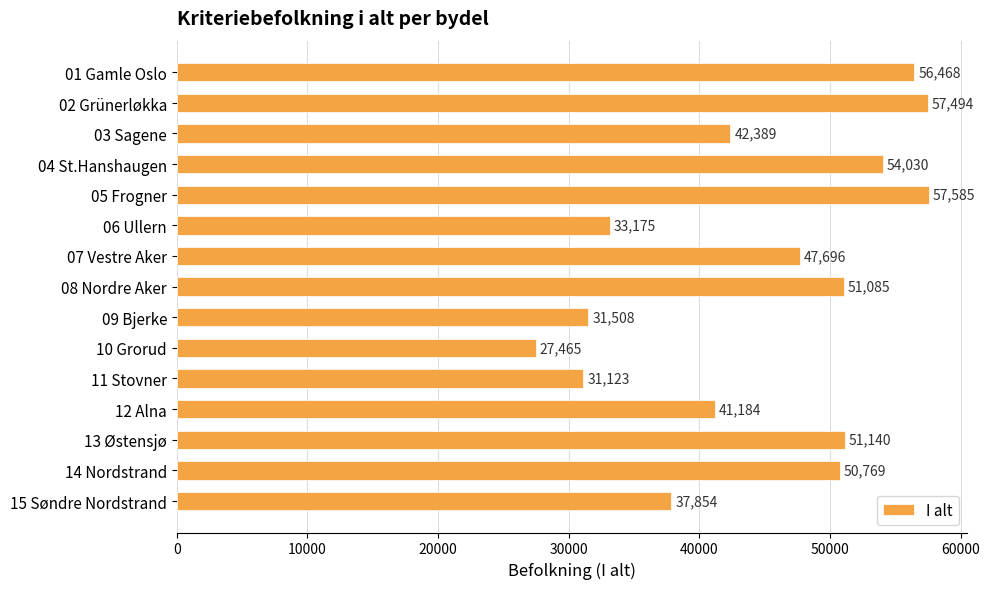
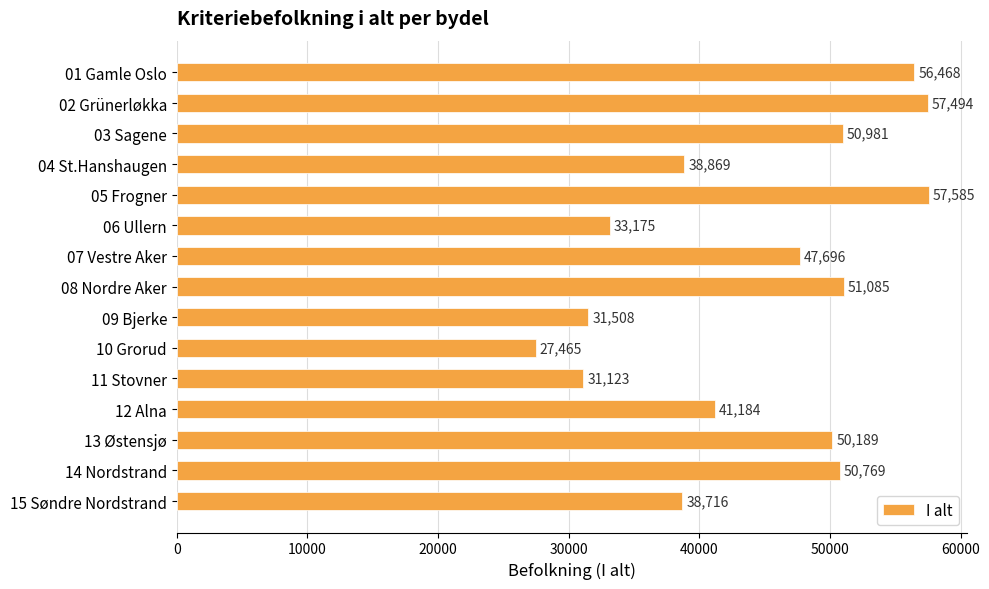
03 Sagene: 42,389 -> 50,981
04 St.Hanshaugen: 54,030 -> 38,869
13 Østensjø: 51,140 -> 50,189
15 Søndre Nordstrand: 37,854 -> 38,716
